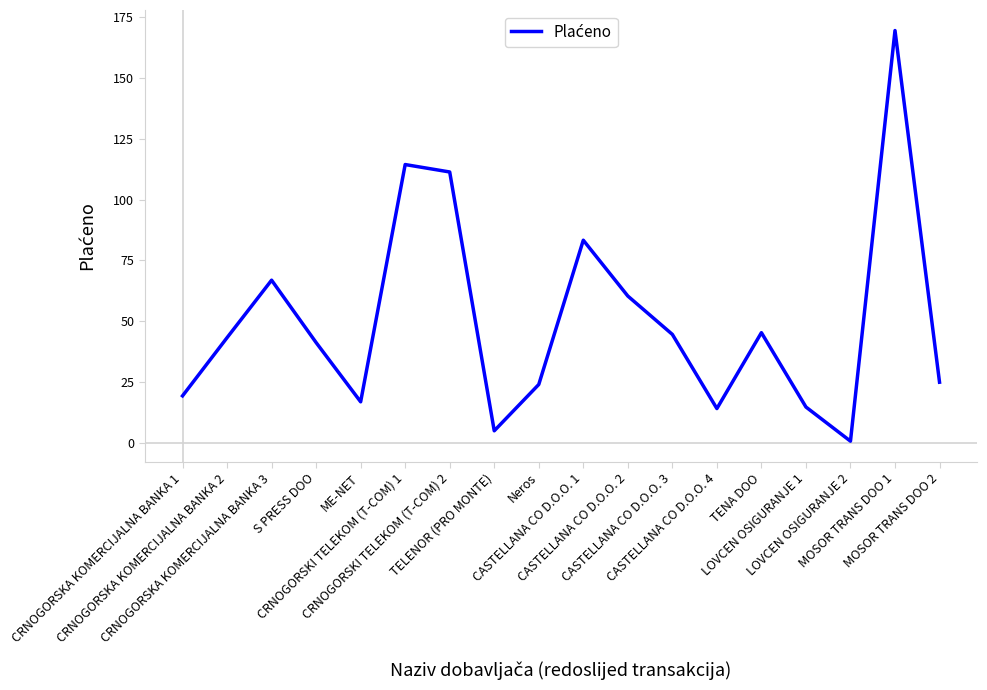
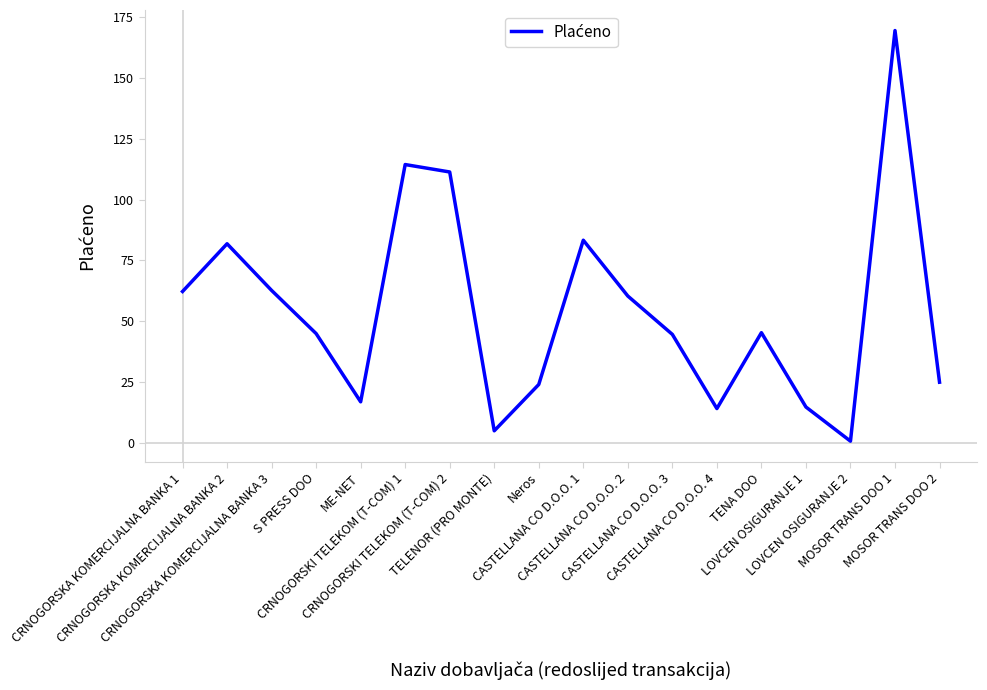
CRNOGORSKA KOMERCIJALNA BANKA 1: 19 -> 62
CRNOGORSKA KOMERCIJALNA BANKA 2: 43 -> 82
CRNOGORSKA KOMERCIJALNA BANKA 3: 67 -> 63
S PRESS DOO: 41 -> 45
